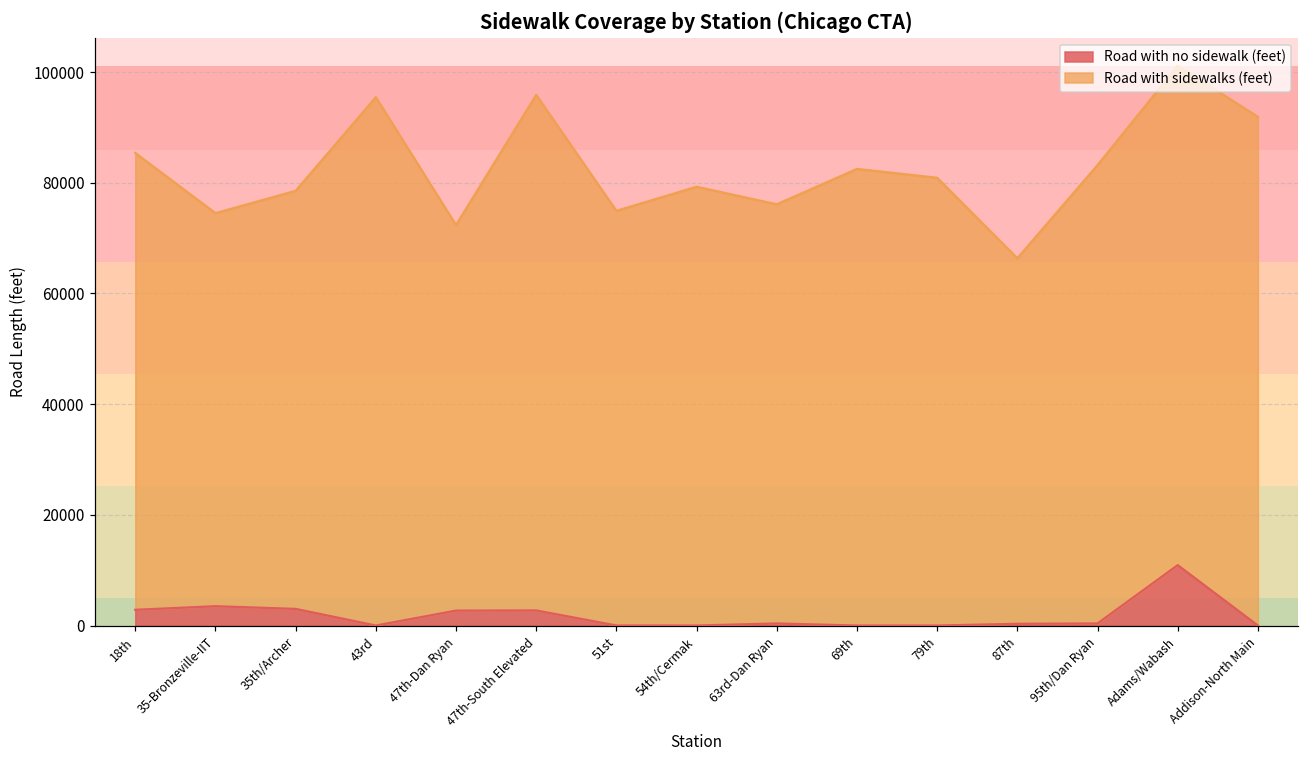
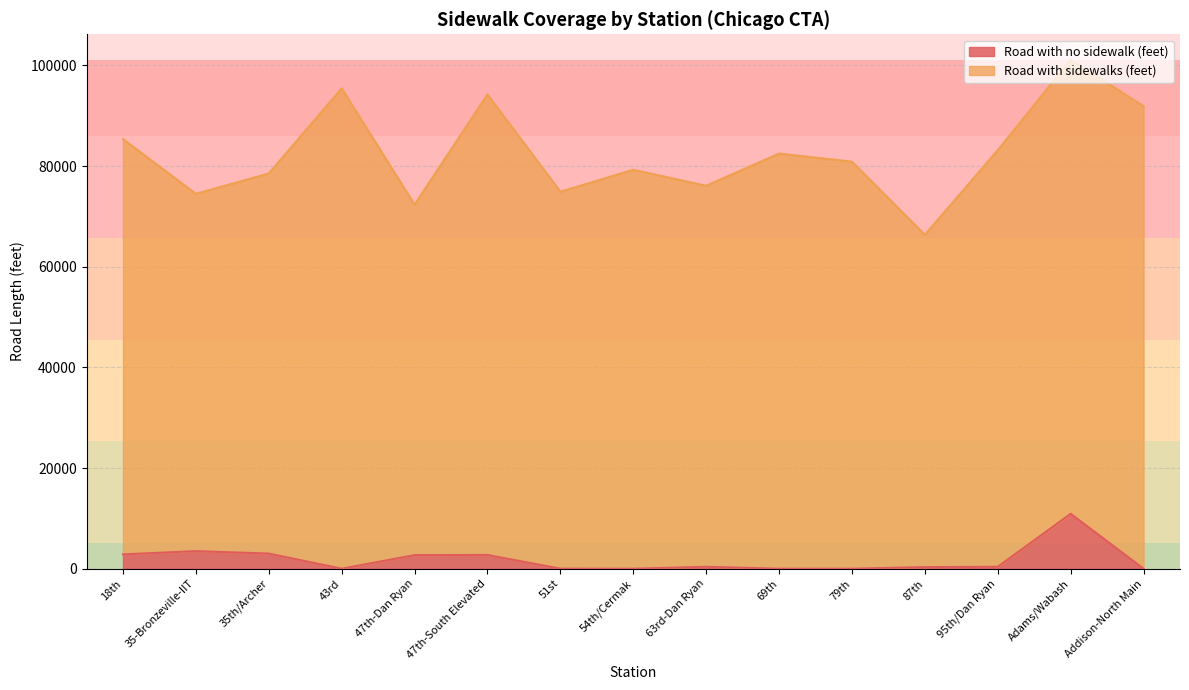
Road with sidewalks (feet), 47th-South Elevated: 93000 -> 92000
